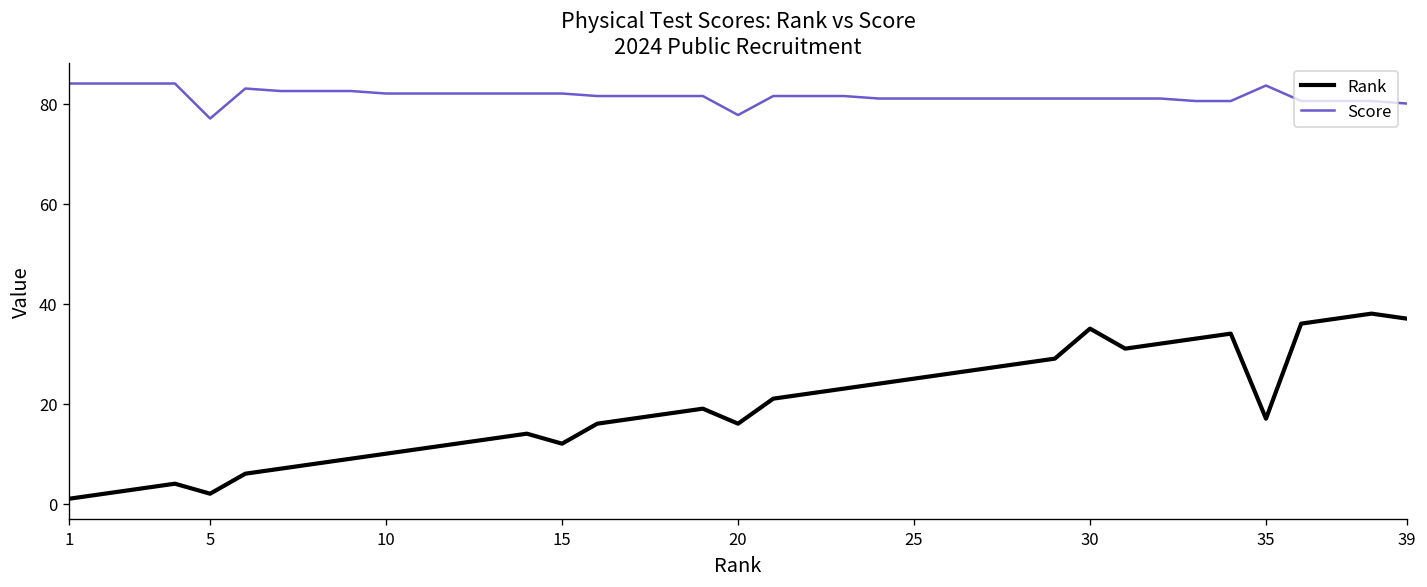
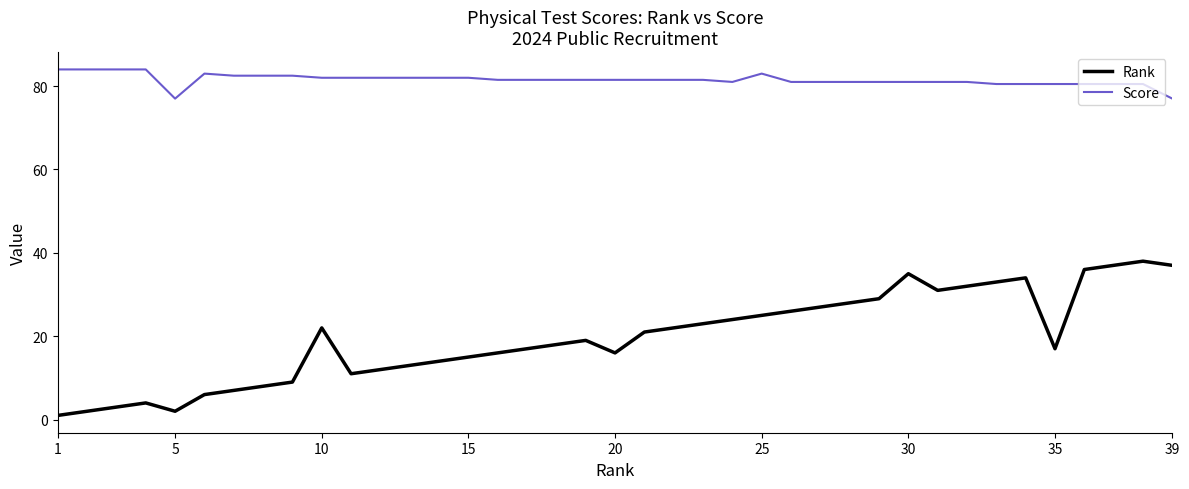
Rank, 10: 10 -> 22
Rank, 15: 12 -> 15
Score, 20: 78 -> 82
Score, 25: 81 -> 83
Score, 35: 84 -> 81
Score, 39: 80 -> 77
